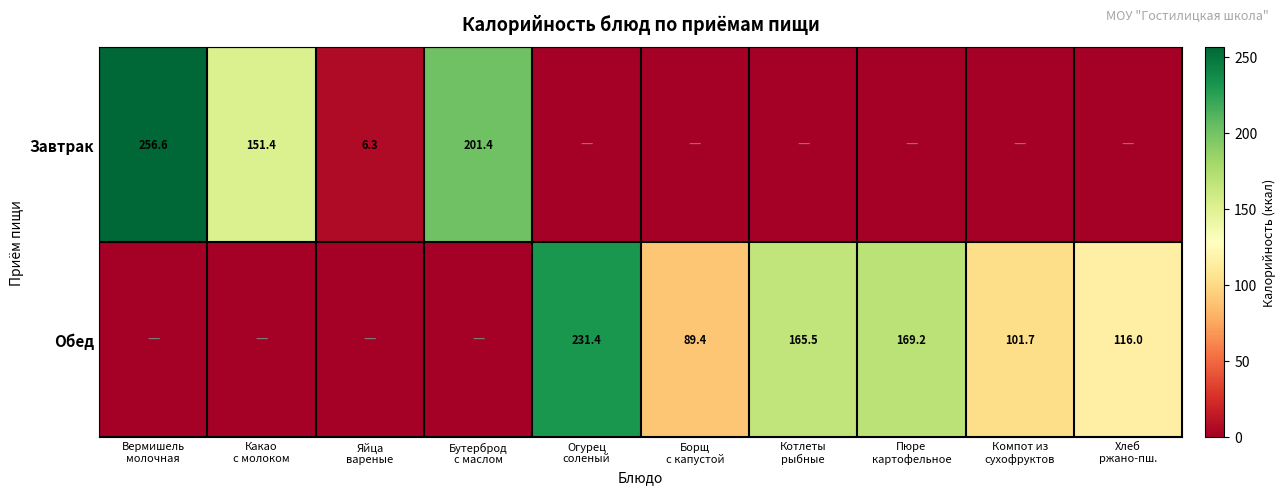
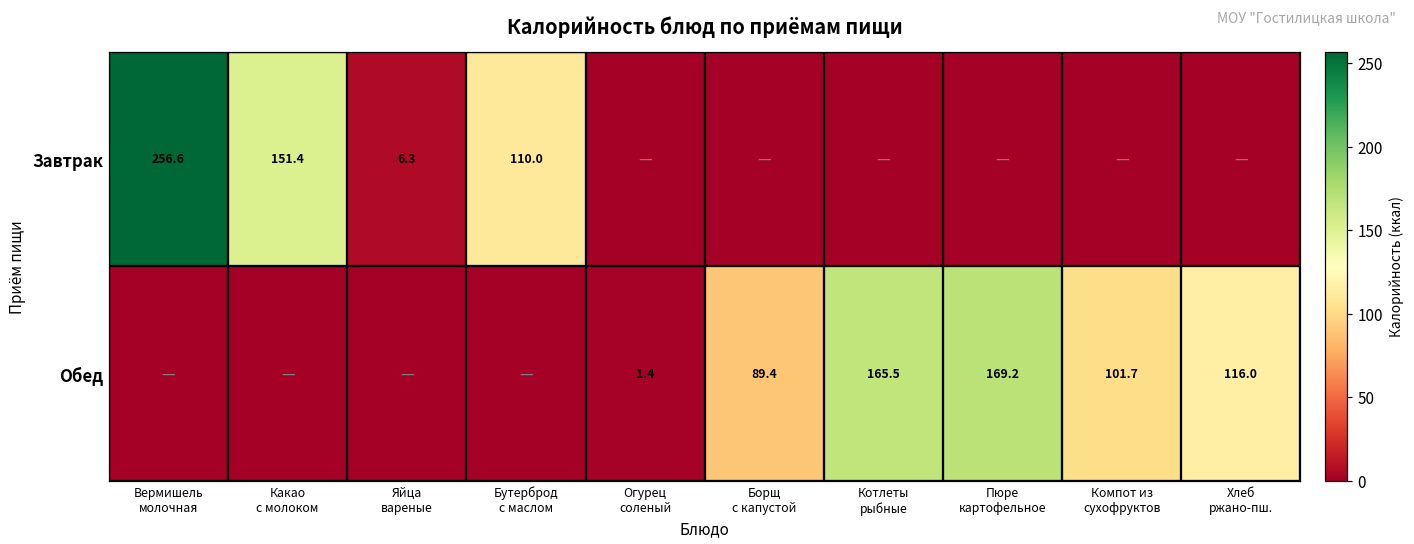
Завтрак, Бутерброд с маслом: 201.4 -> 110.0
Обед, Огурец соленый: 231.4 -> 1.4
